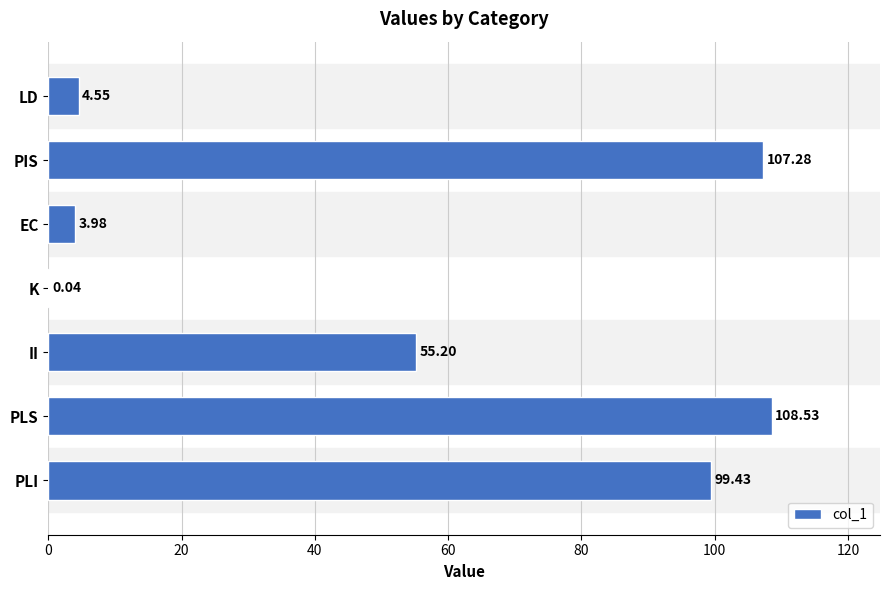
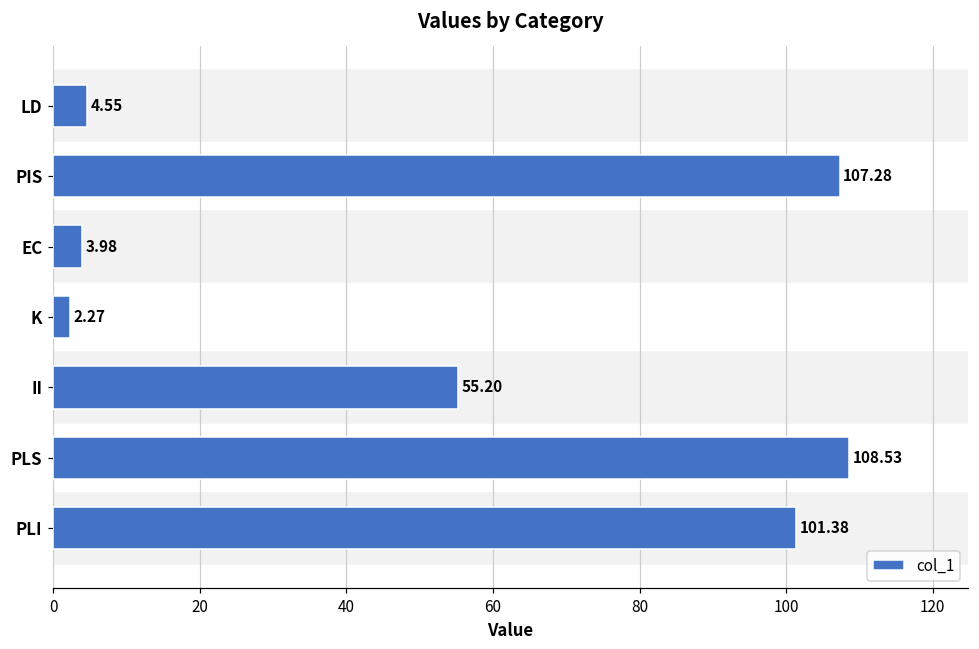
K: 0.04 -> 2.27
PLI: 99.43 -> 101.38
